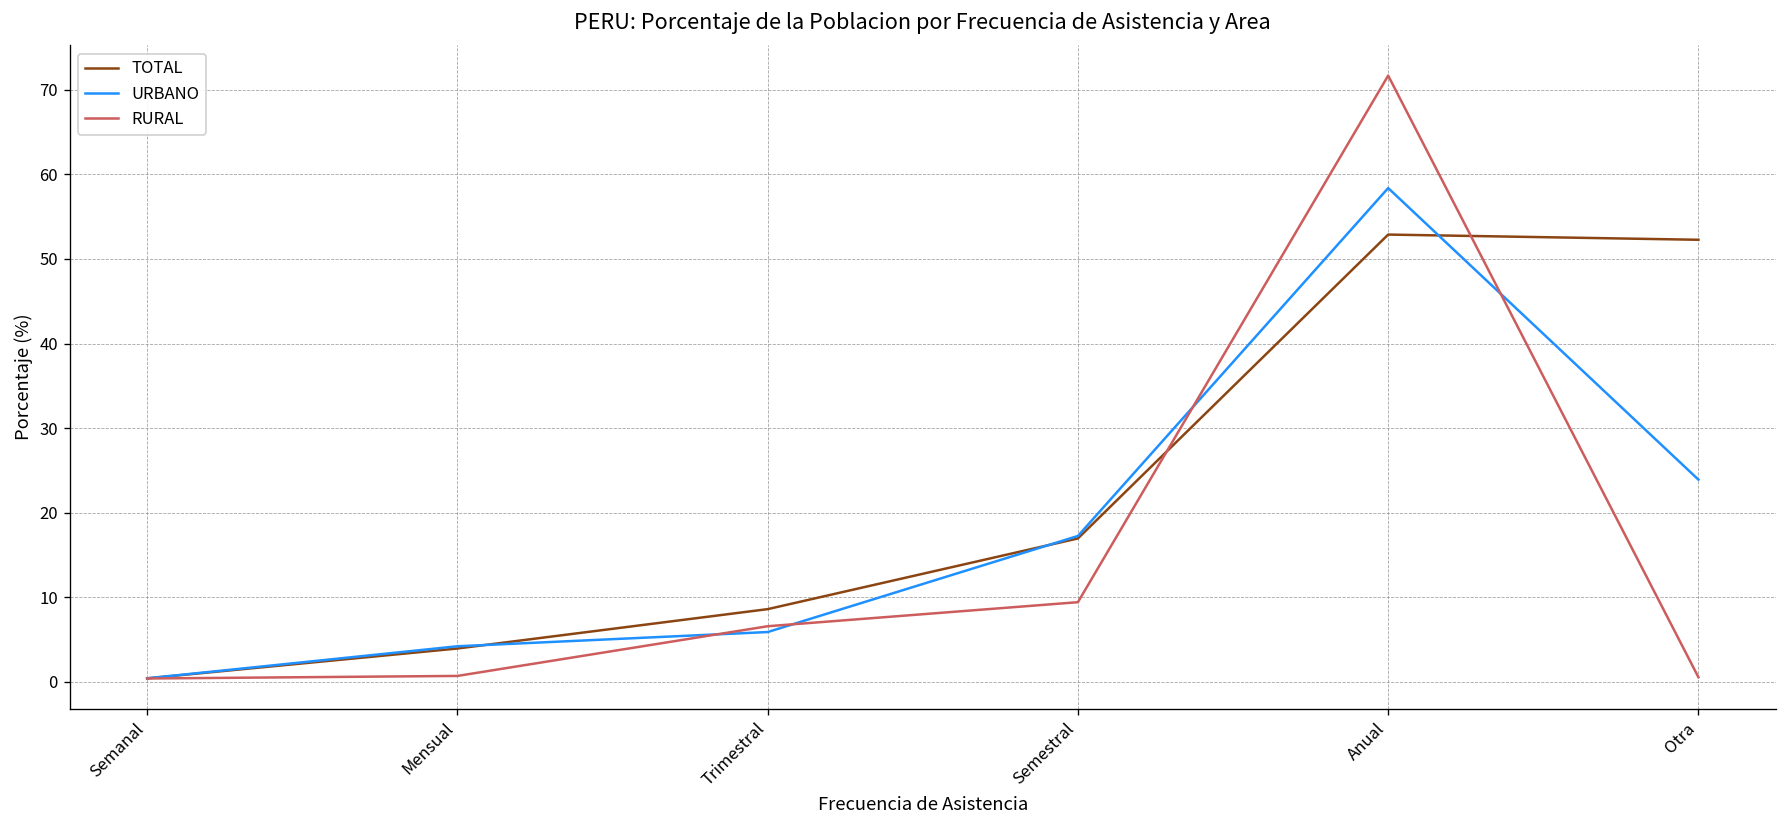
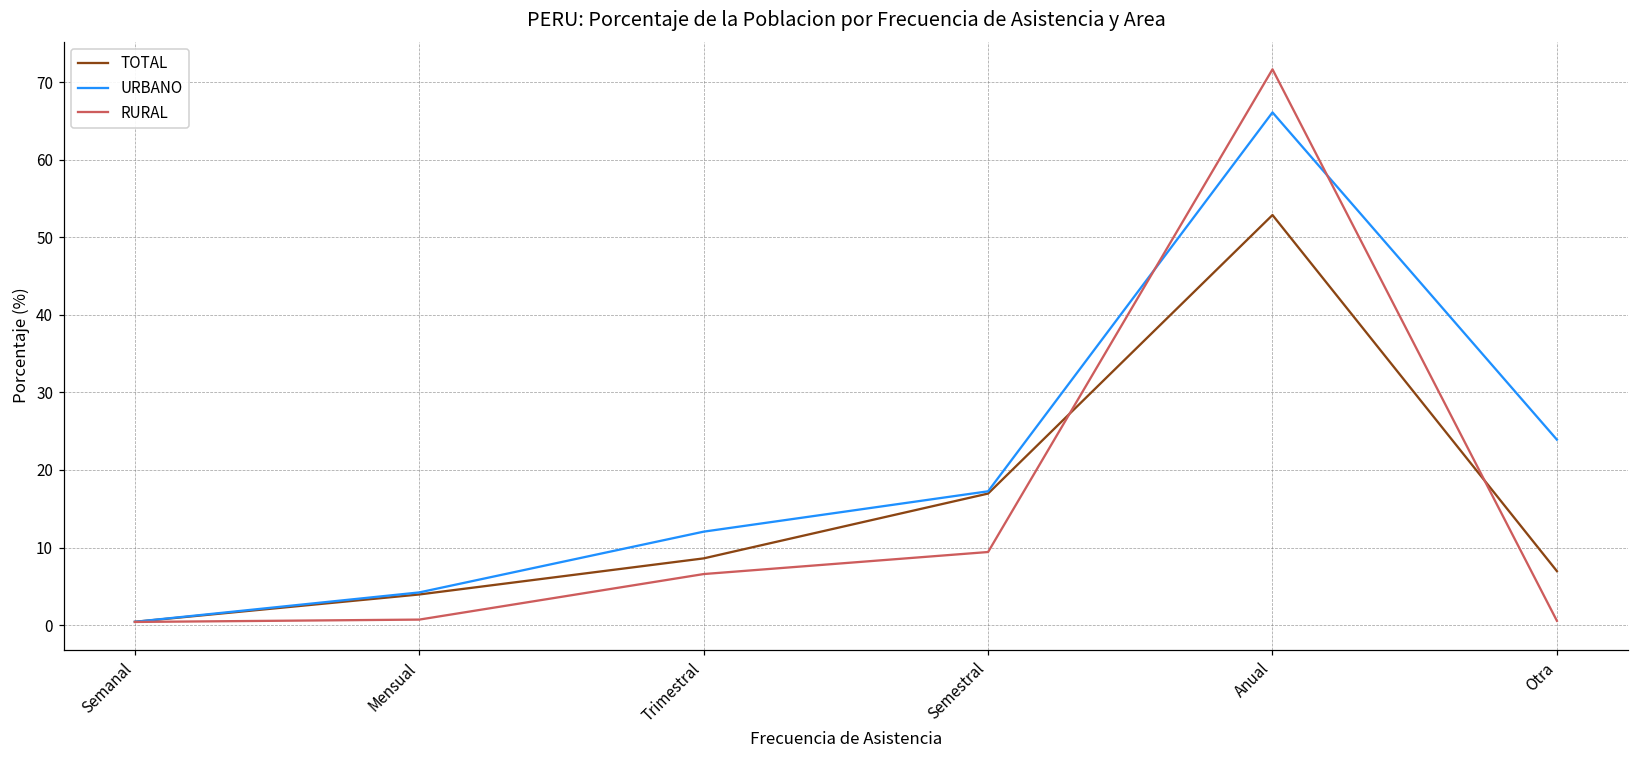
URBANO, Trimestral: 6 -> 12
URBANO, Anual: 58 -> 66
TOTAL, Otra: 52 -> 7
